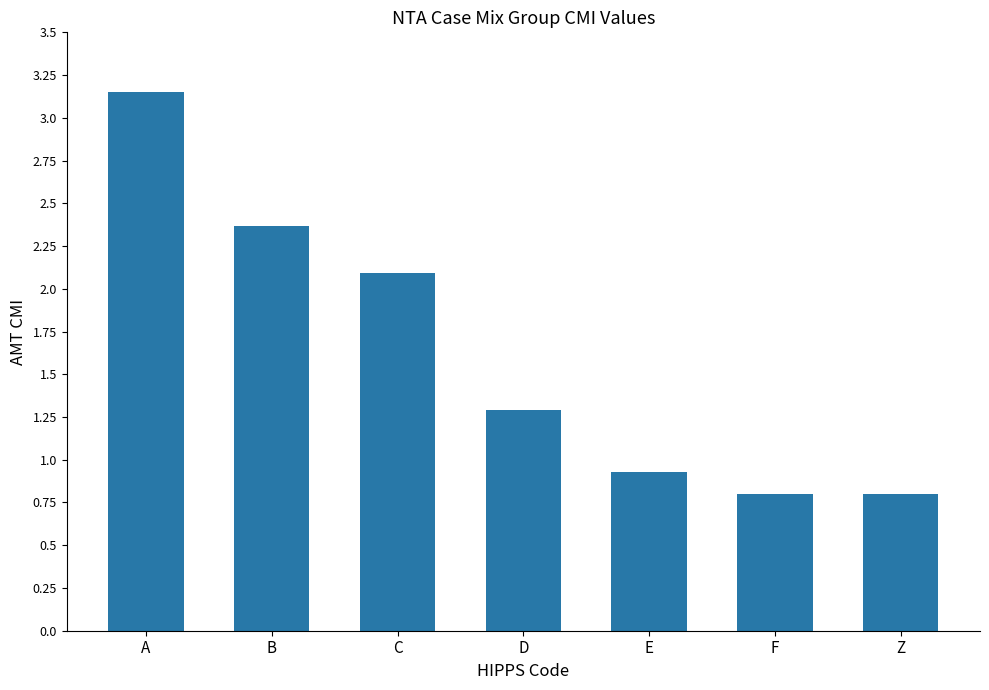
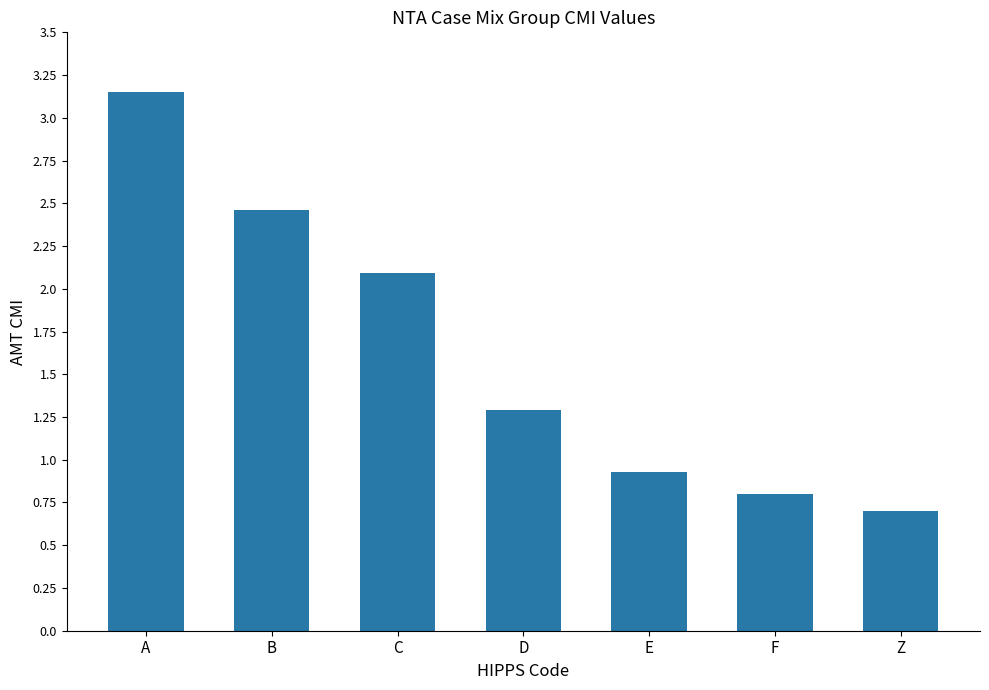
B: 2.37 -> 2.46
Z: 0.8 -> 0.7
